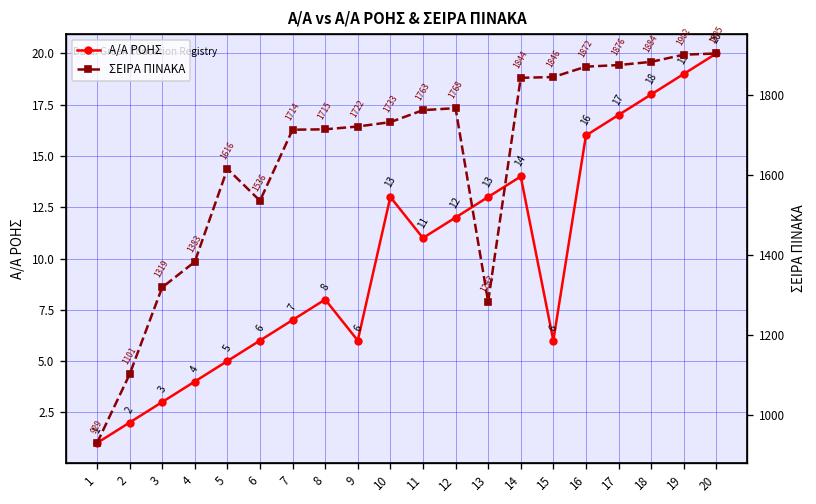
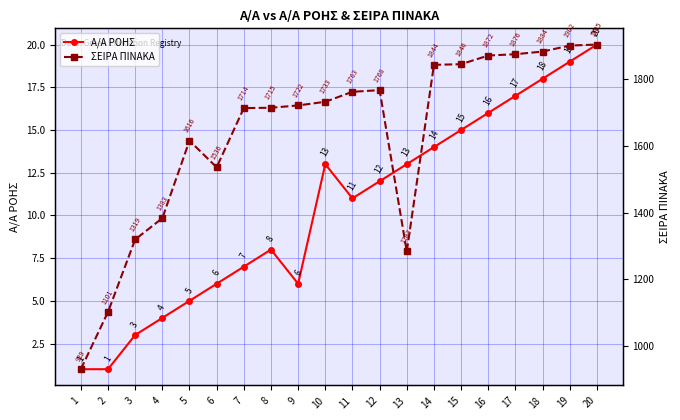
Α/Α ΡΟΗΣ, 2: 2 -> 1
Α/Α ΡΟΗΣ, 15: 6 -> 15
